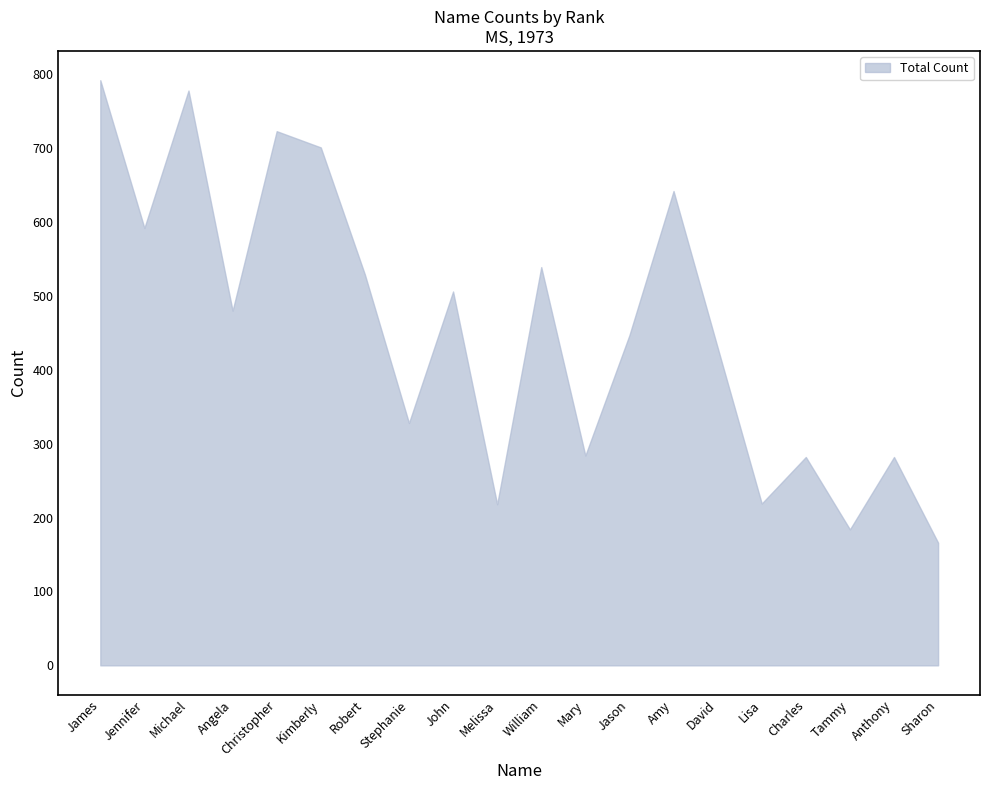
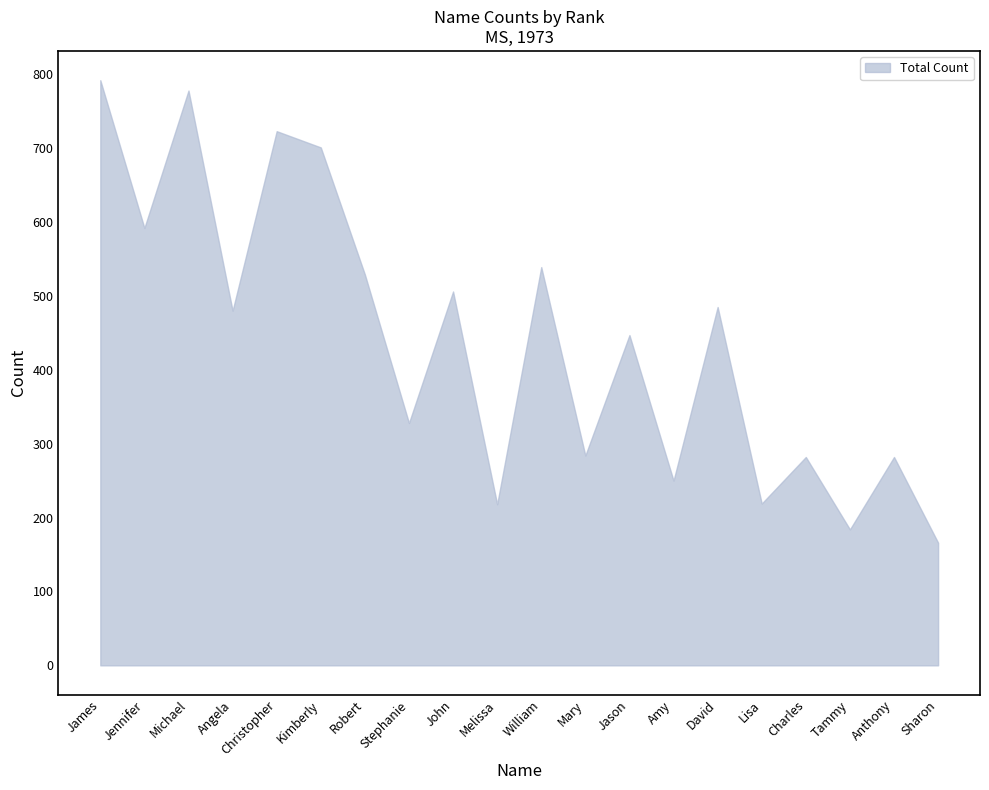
Amy: 640 -> 250
David: 430 -> 490
